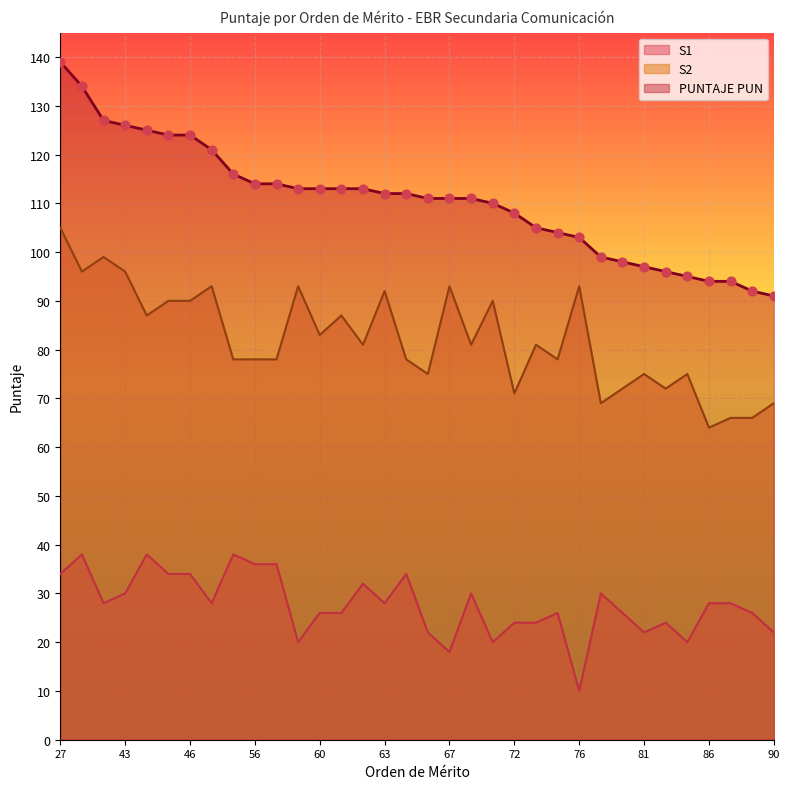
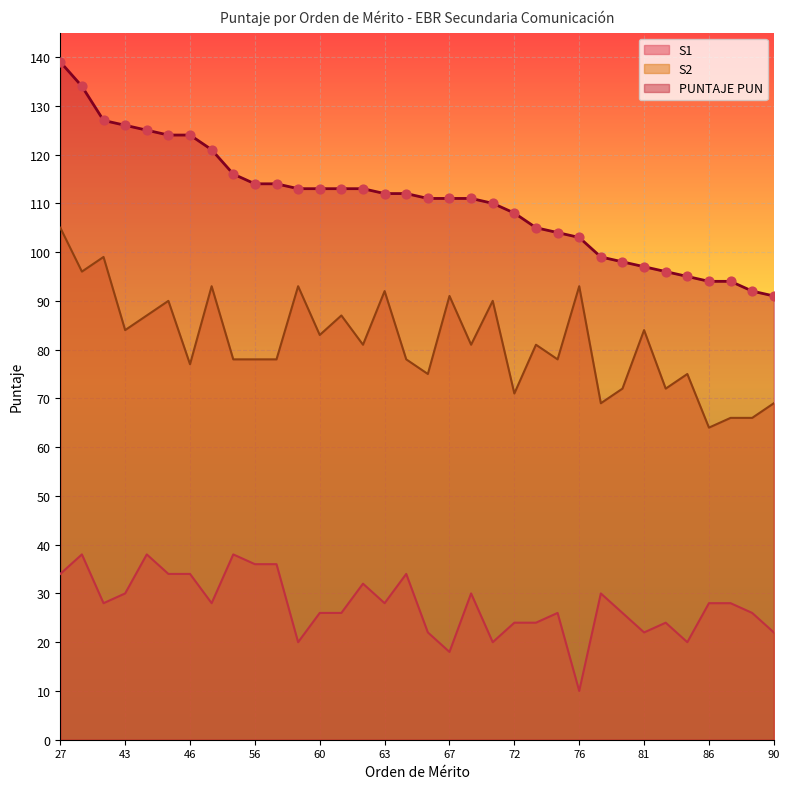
S2, 43: 96 -> 84
S2, 46: 90 -> 77
S2, 67: 93 -> 91
S2, 81: 75 -> 84
